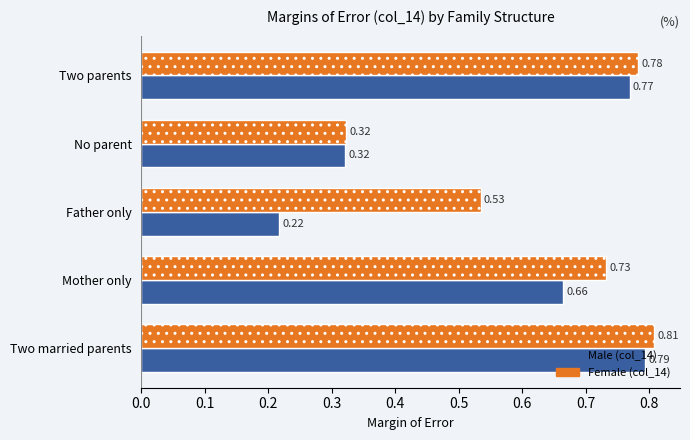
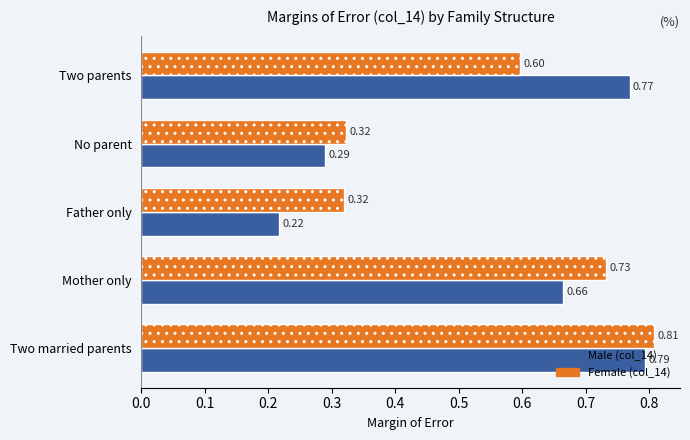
Female (col_14), Two parents: 0.78 -> 0.60
Male (col_14), No parent: 0.32 -> 0.29
Female (col_14), Father only: 0.53 -> 0.32
